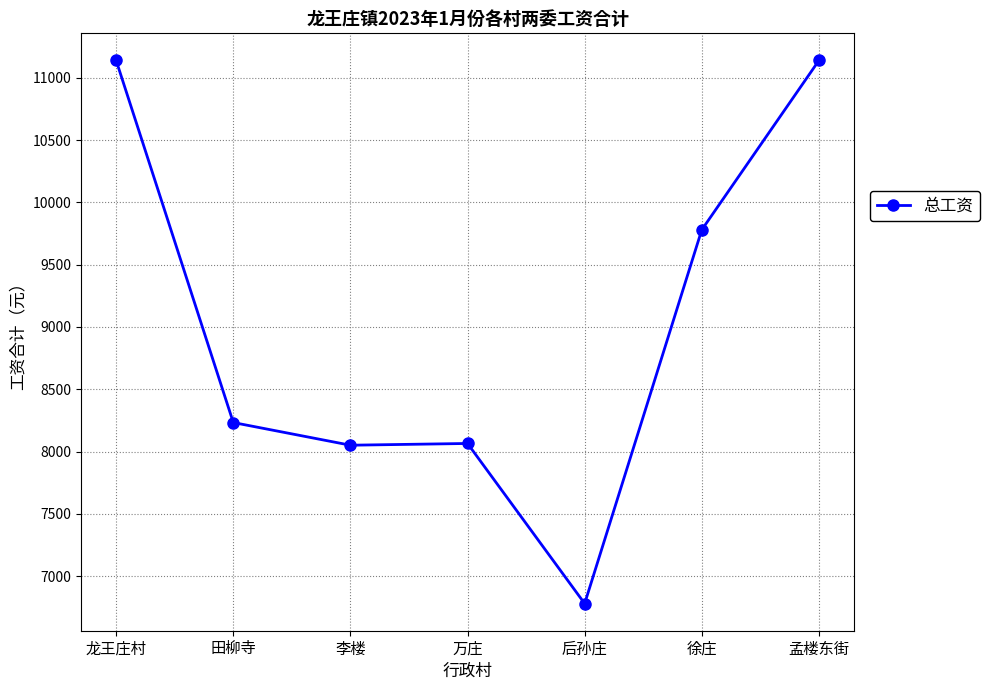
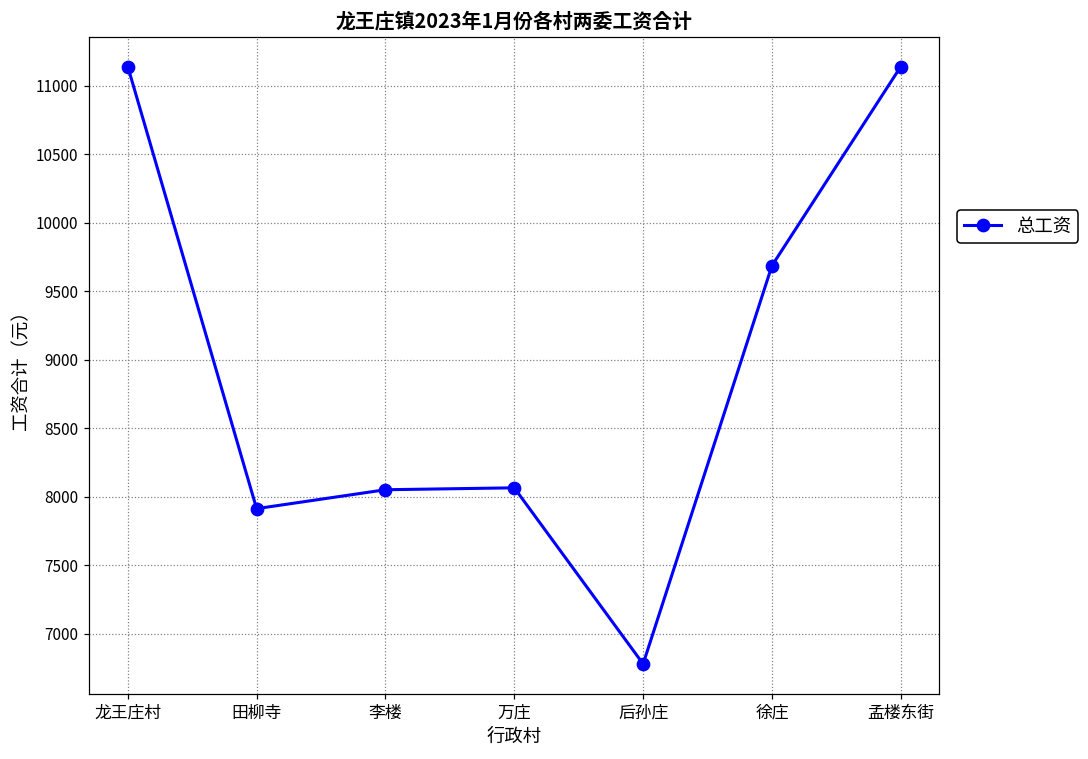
田柳寺: 8230 -> 7910
徐庄: 9780 -> 9690
